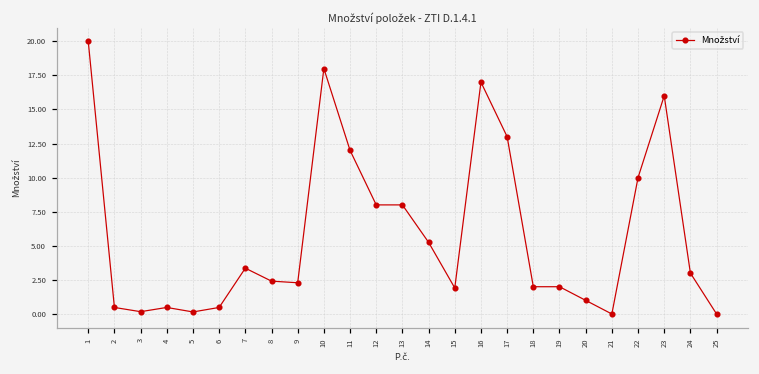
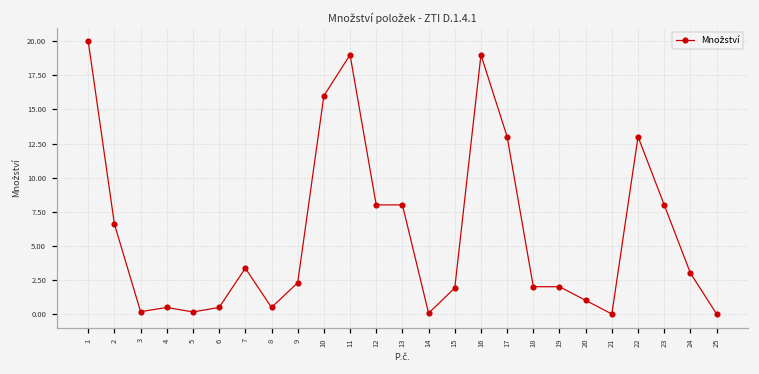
2: 0.5 -> 6.6
8: 2.4 -> 0.5
10: 18 -> 16
11: 12 -> 19
14: 5.3 -> 0.1
16: 17 -> 19
22: 10 -> 13
23: 16 -> 8
